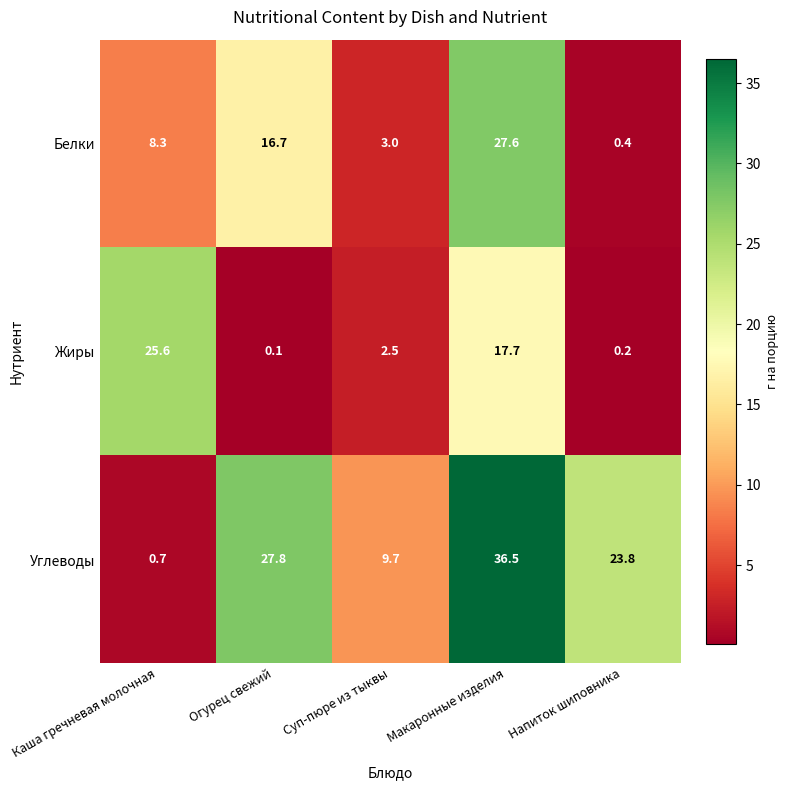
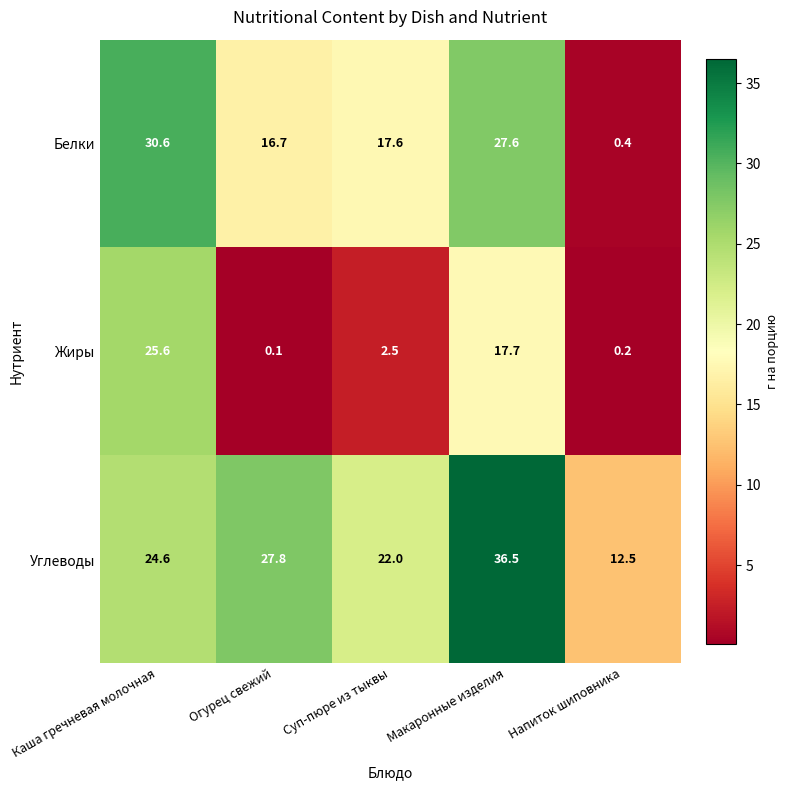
Белки, Каша гречневая молочная: 8.3 -> 30.6
Белки, Суп-пюре из тыквы: 3.0 -> 17.6
Углеводы, Каша гречневая молочная: 0.7 -> 24.6
Углеводы, Суп-пюре из тыквы: 9.7 -> 22.0
Углеводы, Напиток шиповника: 23.8 -> 12.5
